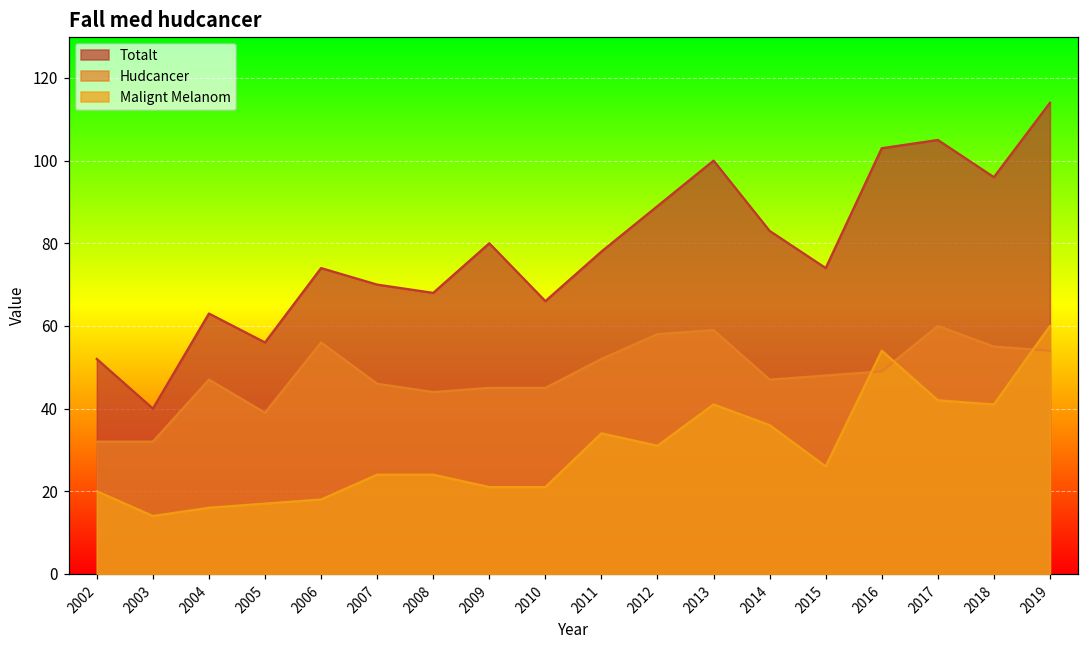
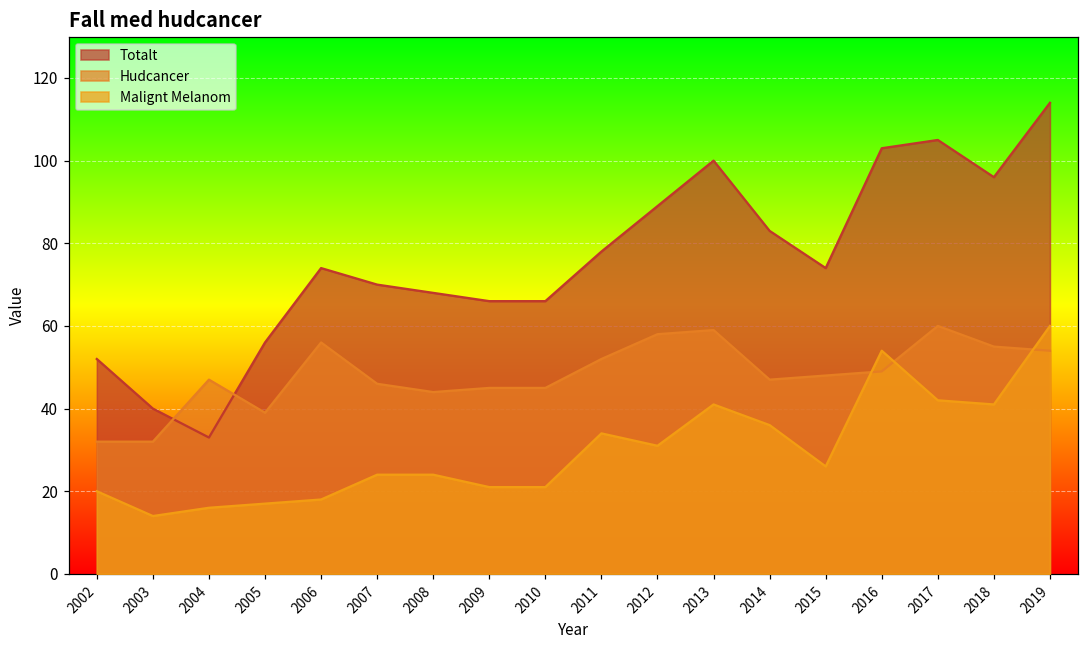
Totalt, 2004: 63 -> 33
Totalt, 2009: 80 -> 66
